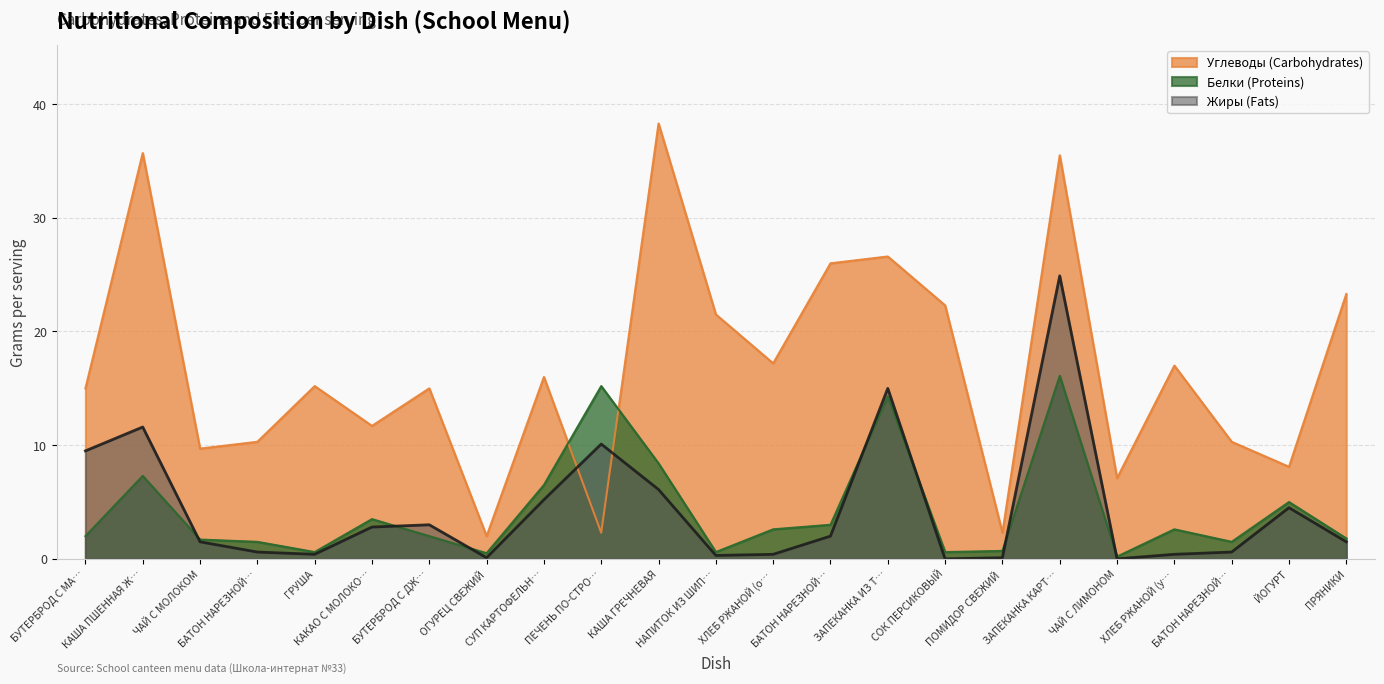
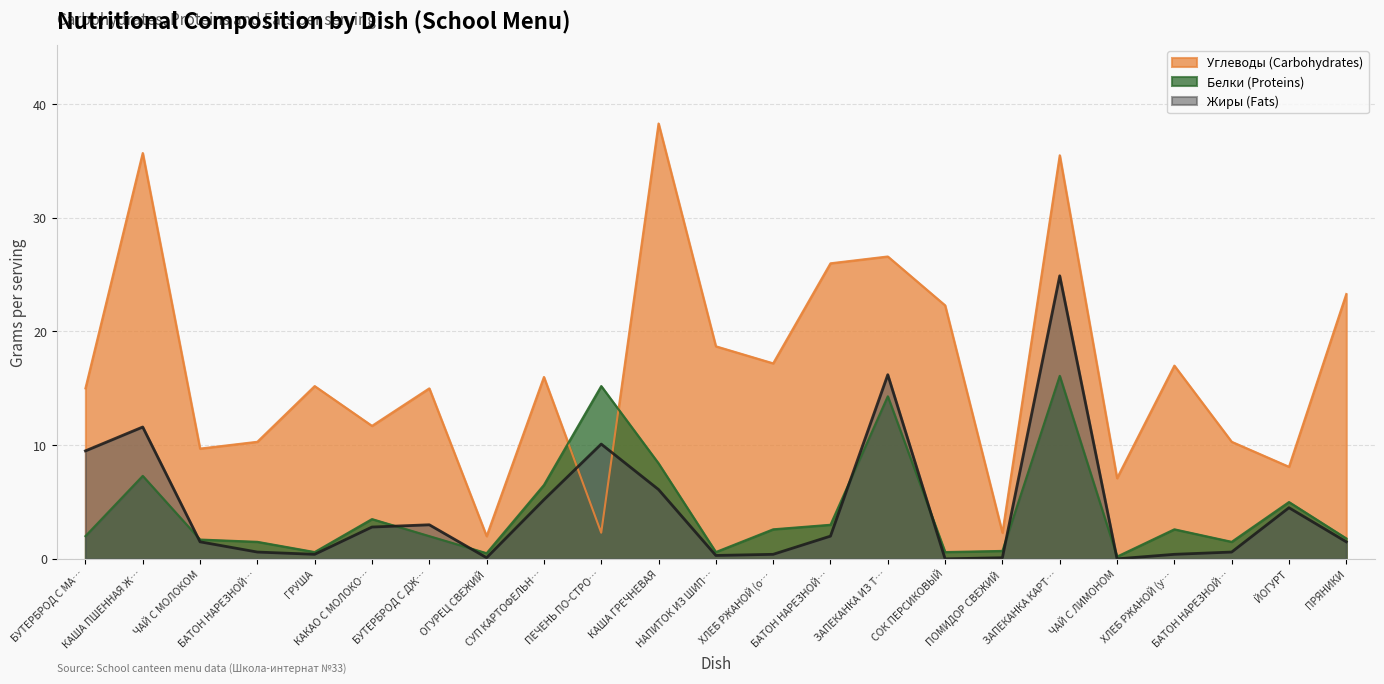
Углеводы (Carbohydrates), НАПИТОК ИЗ ШИП…: 21.5 -> 18.7
Жиры (Fats), ЗАПЕКАНКА ИЗ Т…: 15.0 -> 16.2
